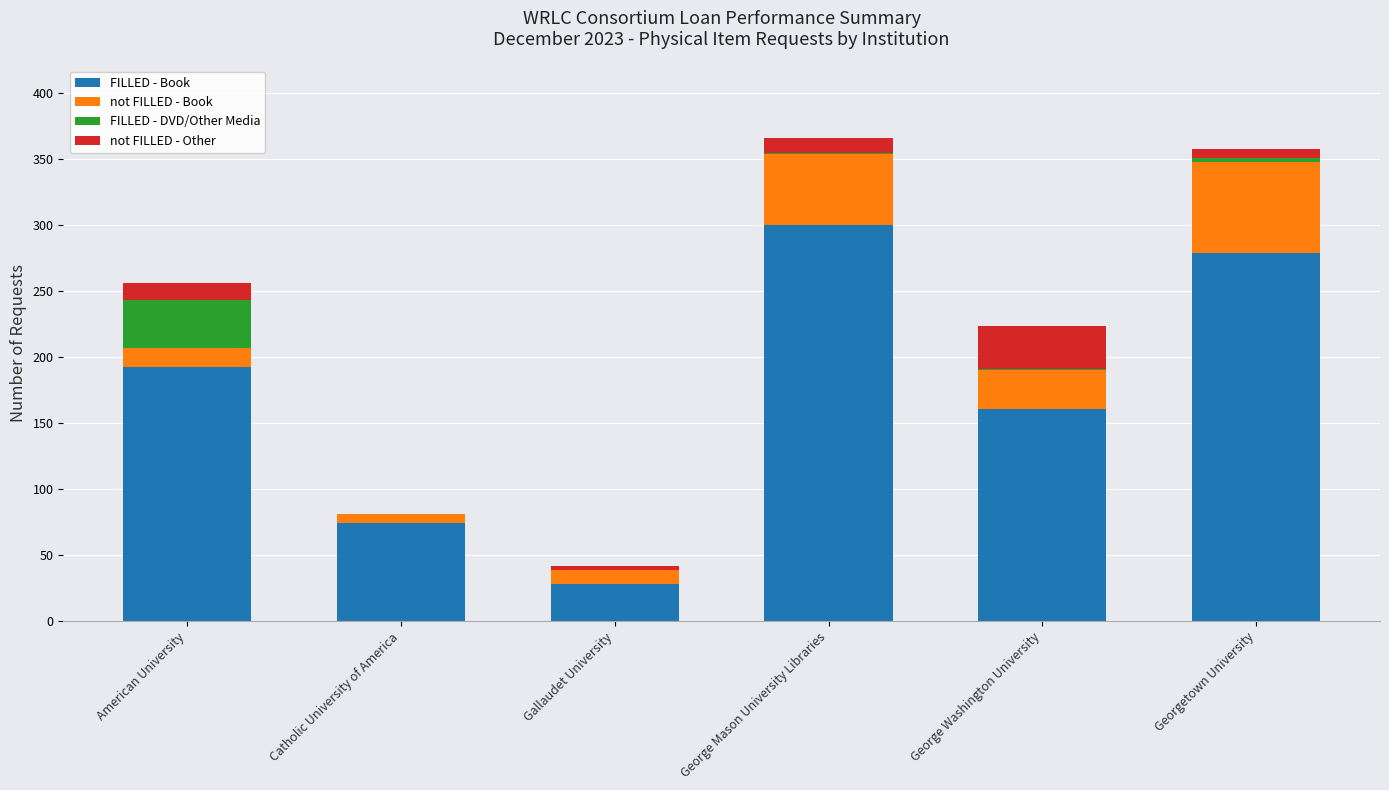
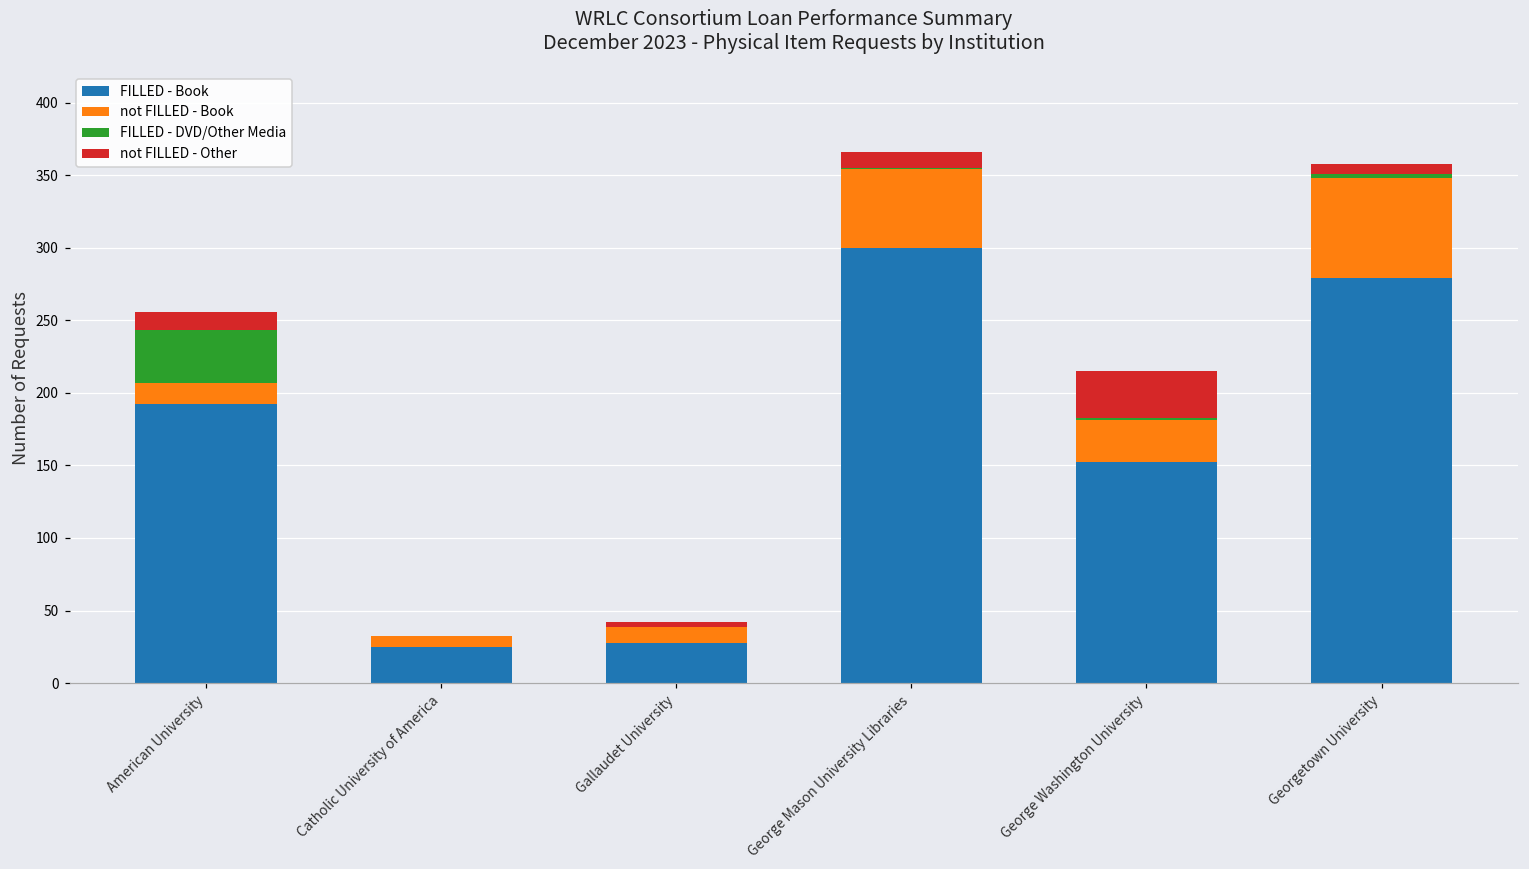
FILLED - Book, Catholic University of America: 74 -> 25
FILLED - Book, George Washington University: 161 -> 152
